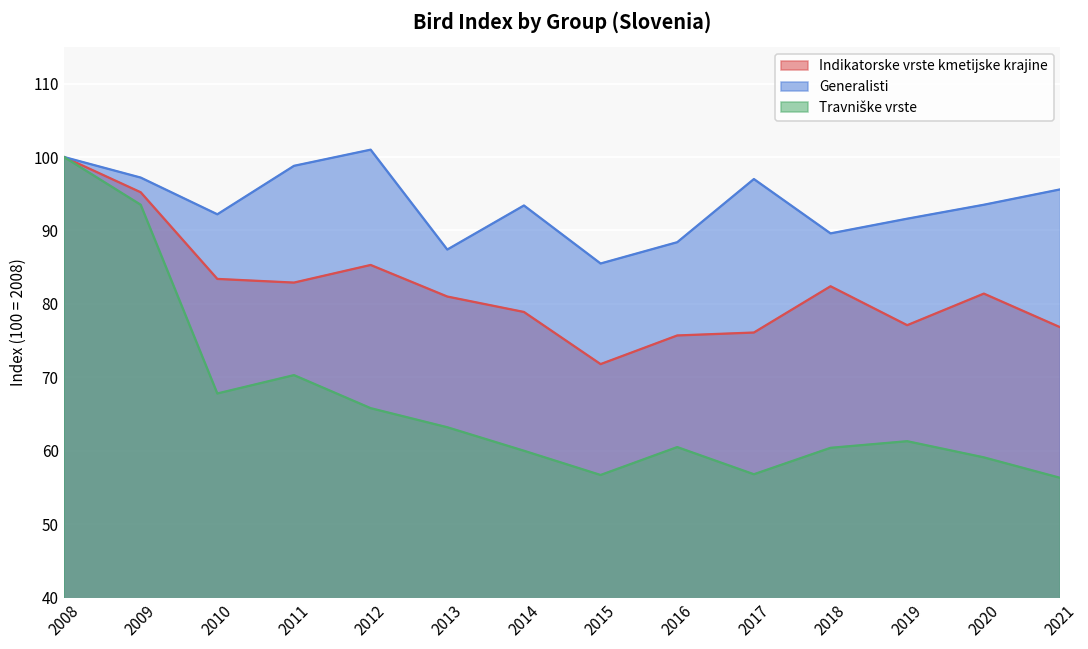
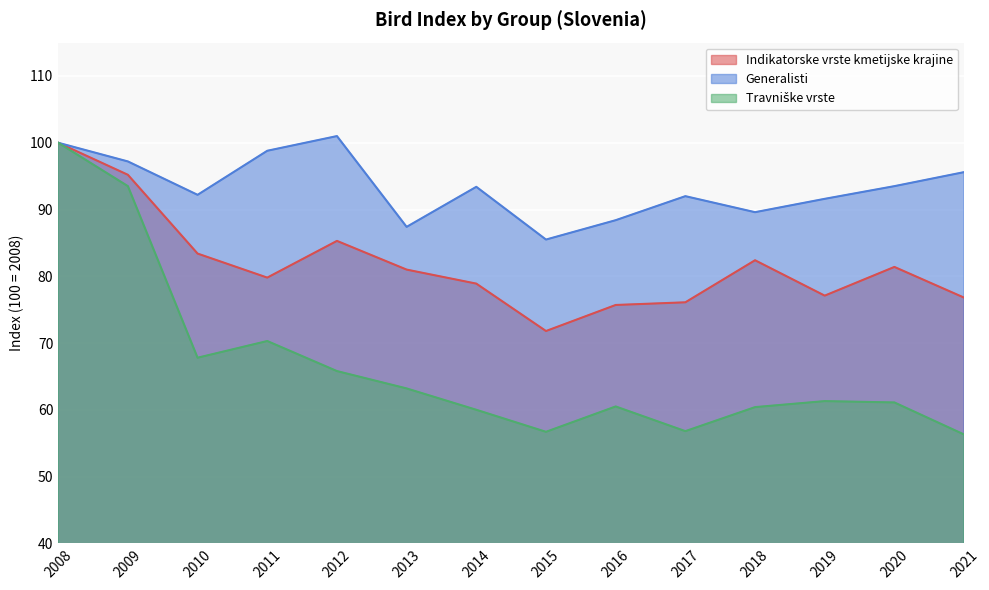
Indikatorske vrste kmetijske krajine, 2011: 83 -> 80
Generalisti, 2017: 97 -> 92
Travniške vrste, 2020: 59 -> 61
